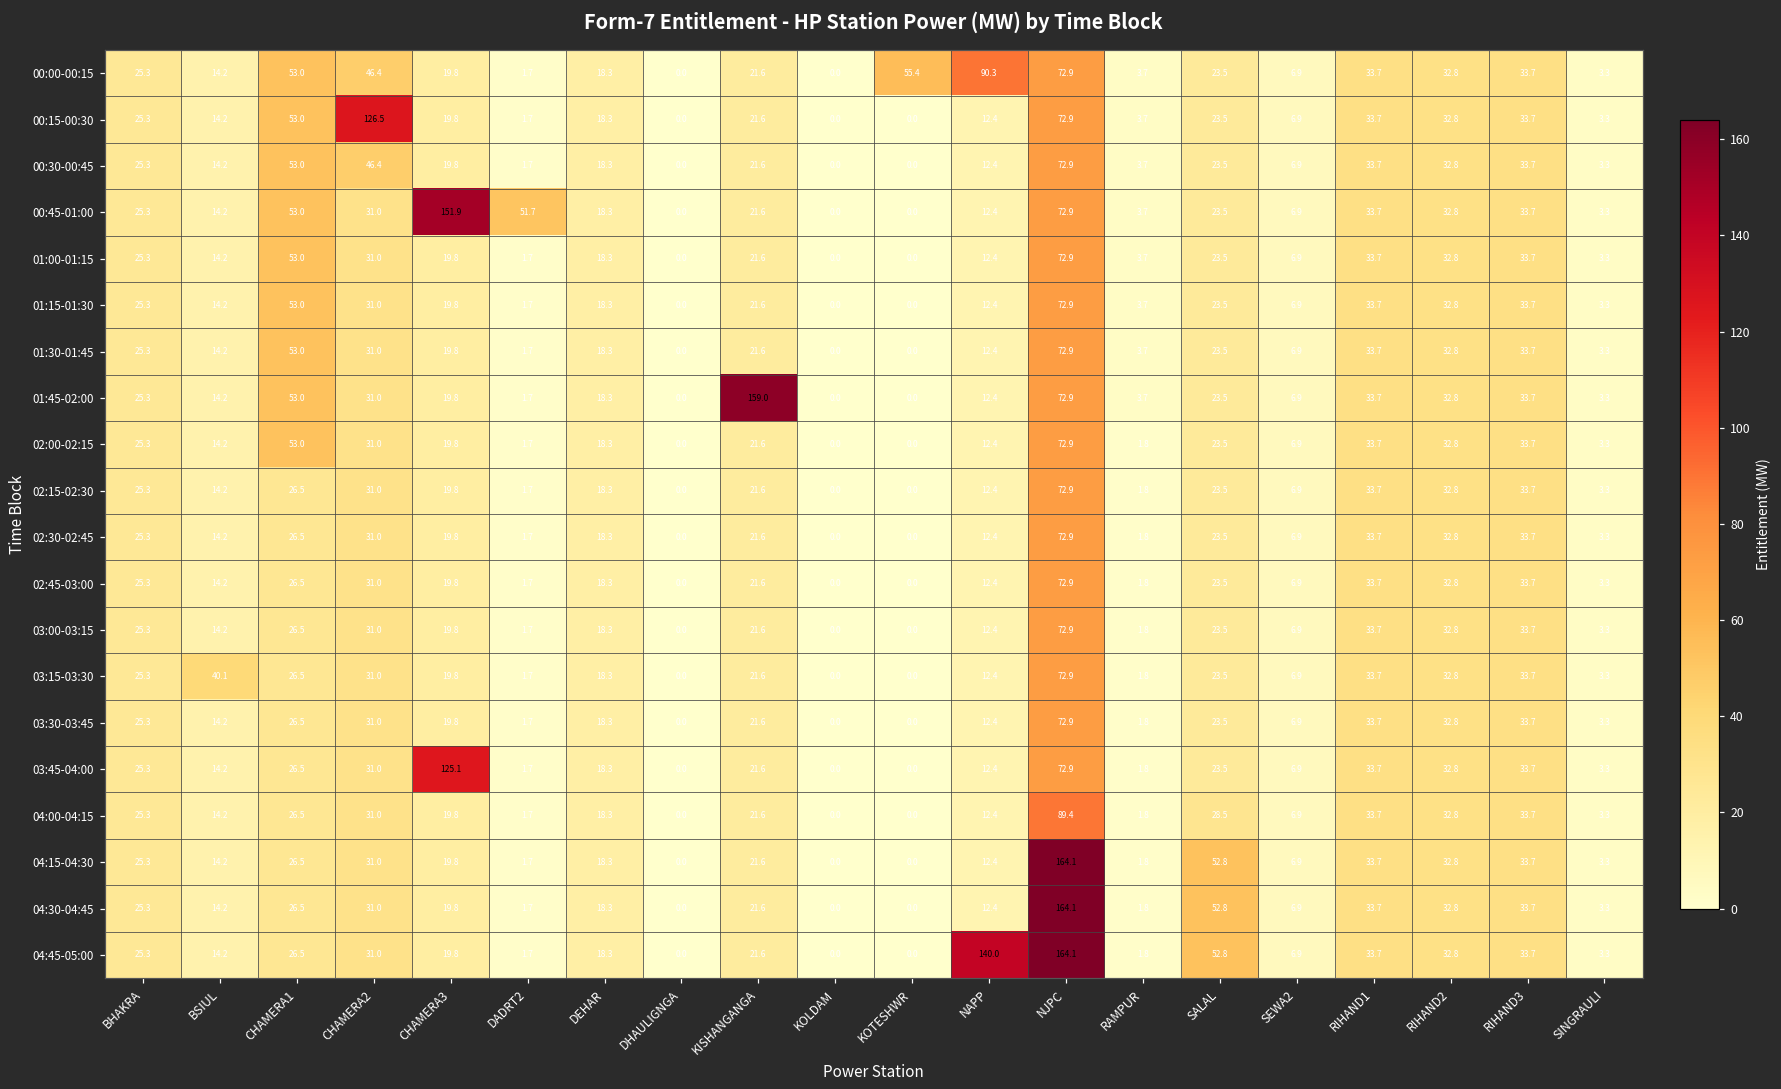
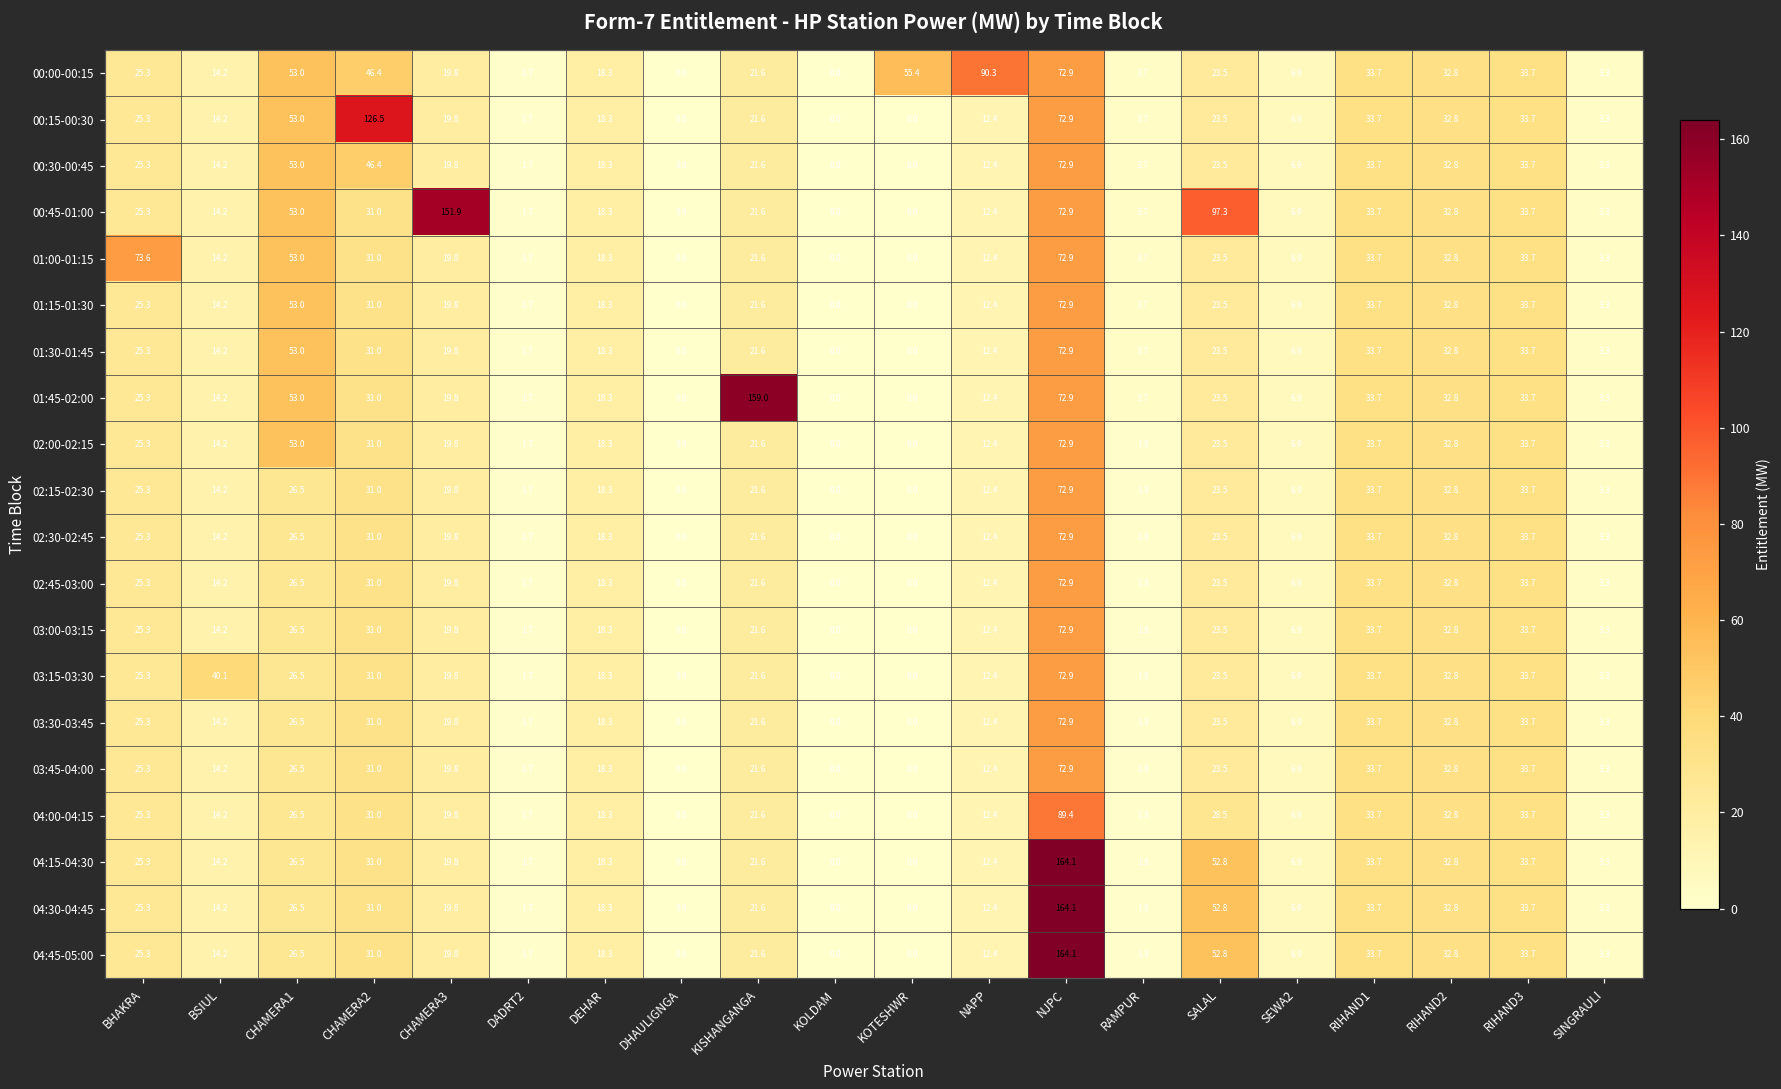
00:45-01:00, DADRT2: 51.7 -> 1.7
00:45-01:00, SALAL: 23.5 -> 97.3
01:00-01:15, BHAKRA: 25.3 -> 73.6
03:45-04:00, CHAMERA3: 125.1 -> 19.8
04:45-05:00, NAPP: 140.0 -> 12.4
